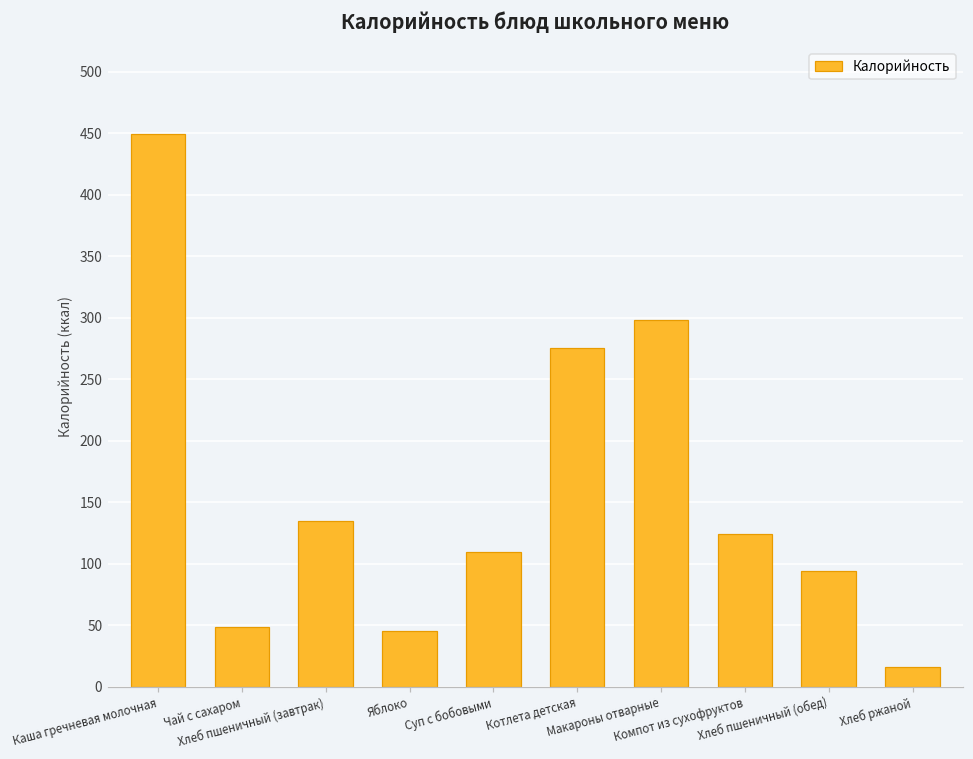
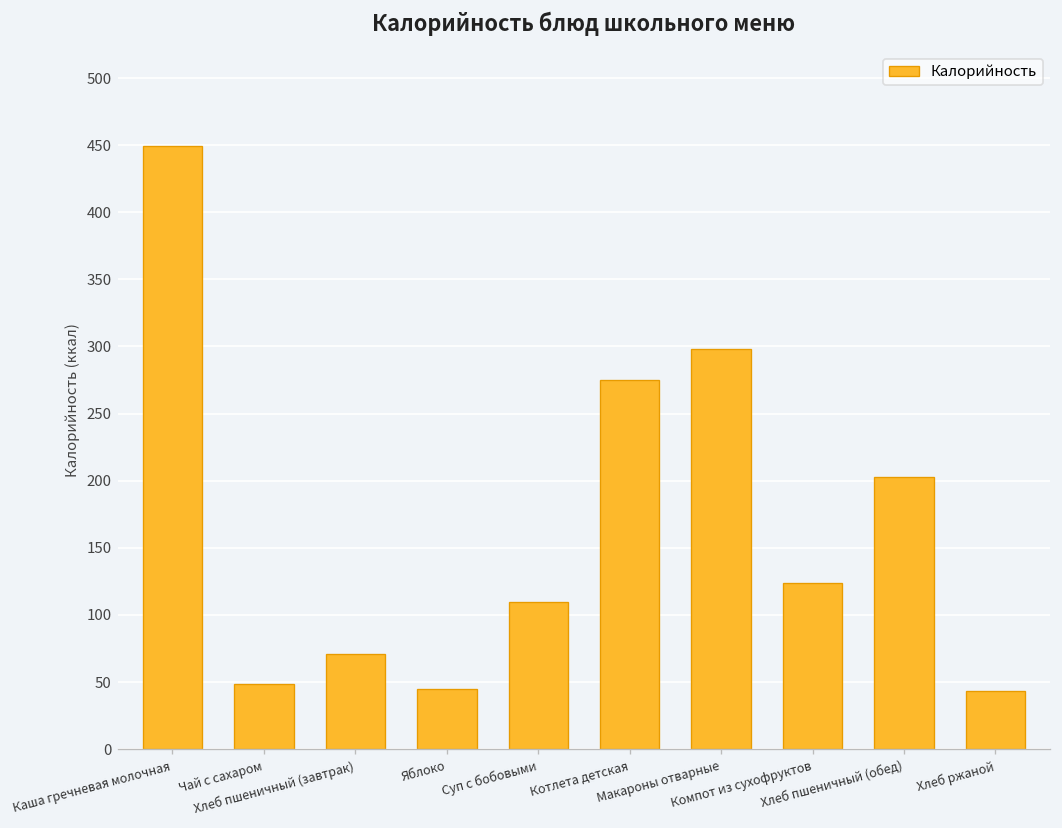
Хлеб пшеничный (завтрак): 135 -> 71
Хлеб пшеничный (обед): 94 -> 203
Хлеб ржаной: 16 -> 43
